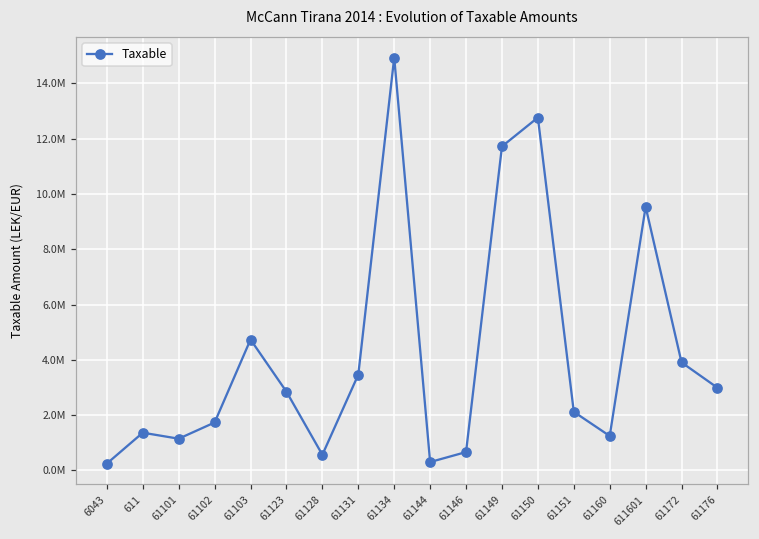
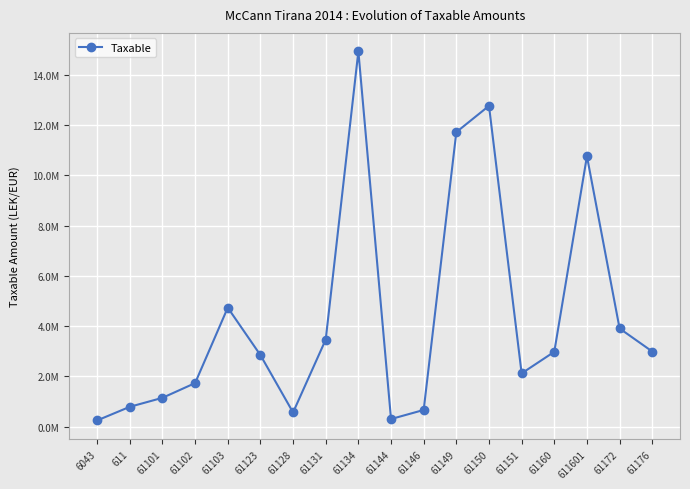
611: 1400000 -> 800000
61160: 1200000 -> 3000000
611601: 9500000 -> 10800000
